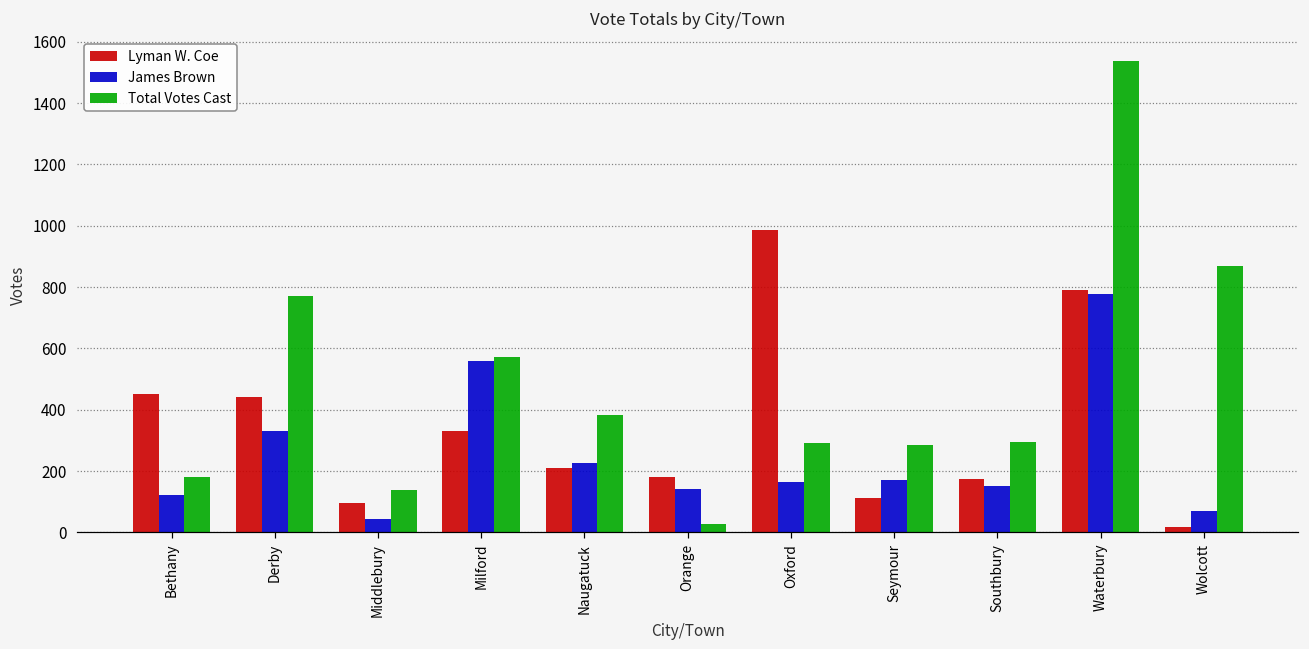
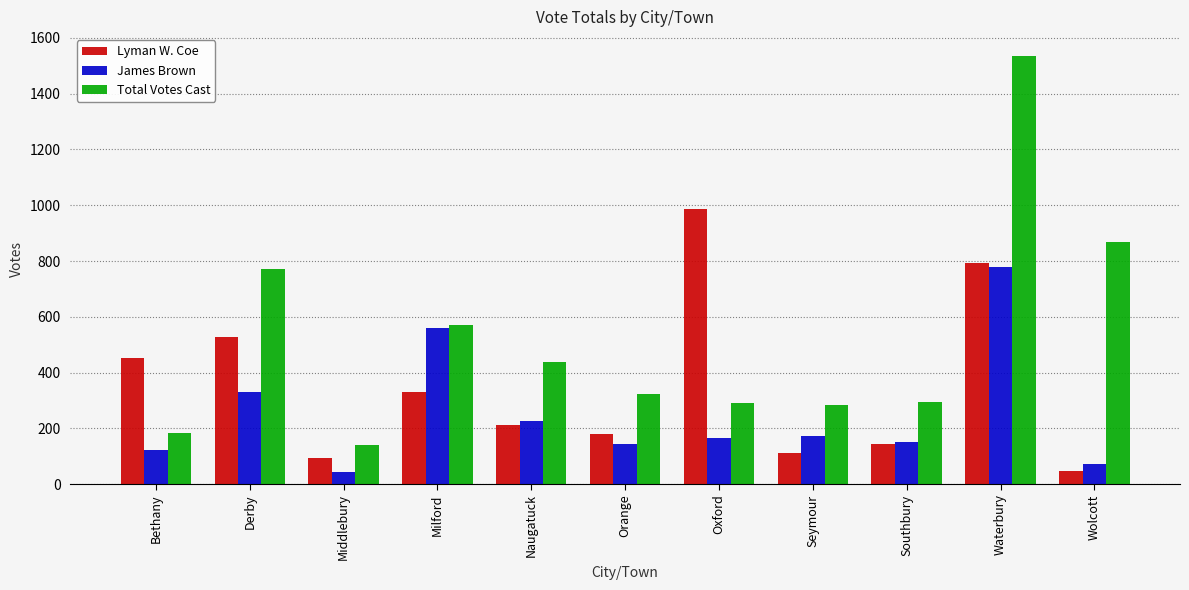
Lyman W. Coe, Derby: 440 -> 530
Total Votes Cast, Naugatuck: 380 -> 440
Total Votes Cast, Orange: 30 -> 320
Lyman W. Coe, Southbury: 180 -> 140
Lyman W. Coe, Wolcott: 20 -> 50
